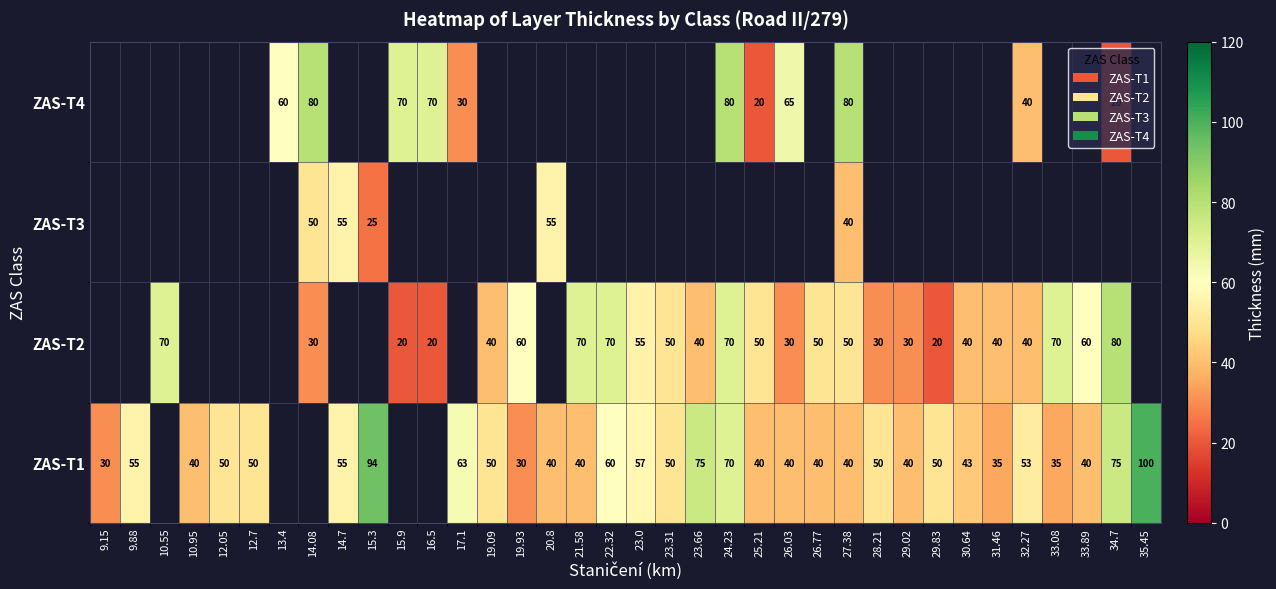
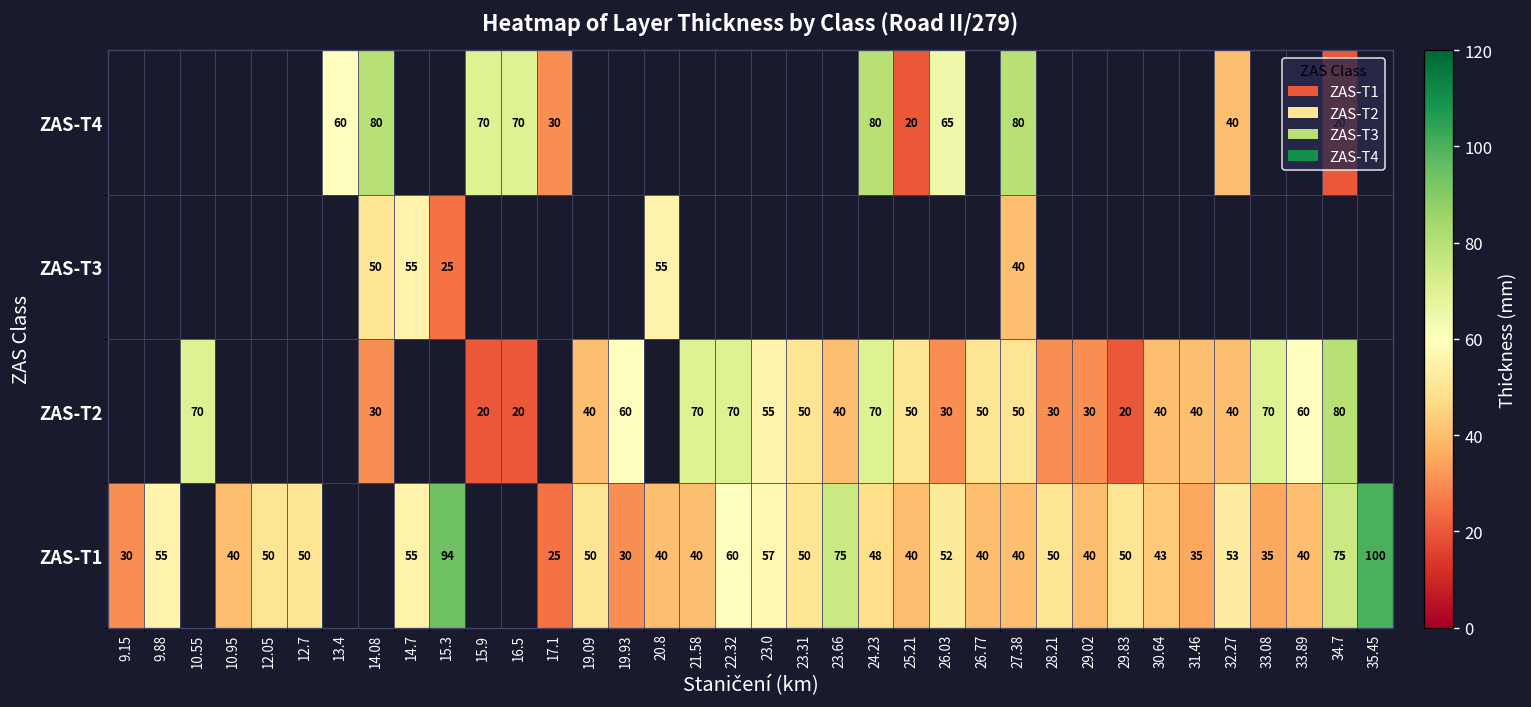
ZAS-T1, 17.1: 63 -> 25
ZAS-T1, 24.23: 70 -> 48
ZAS-T1, 26.03: 40 -> 52
